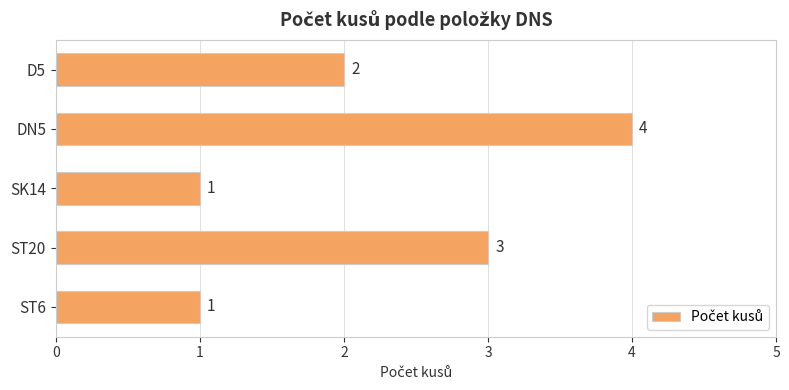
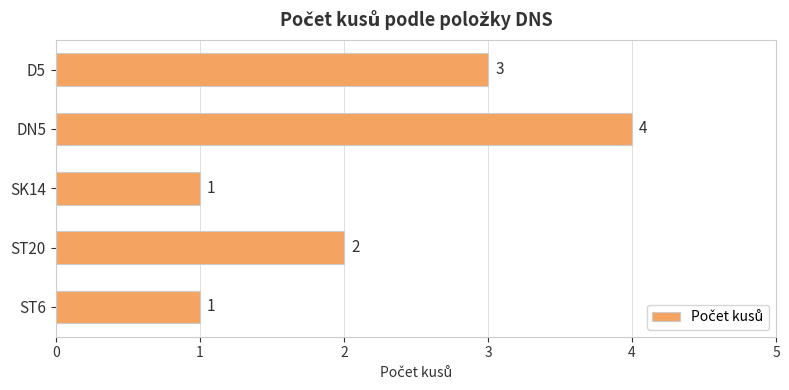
D5: 2 -> 3
ST20: 3 -> 2
